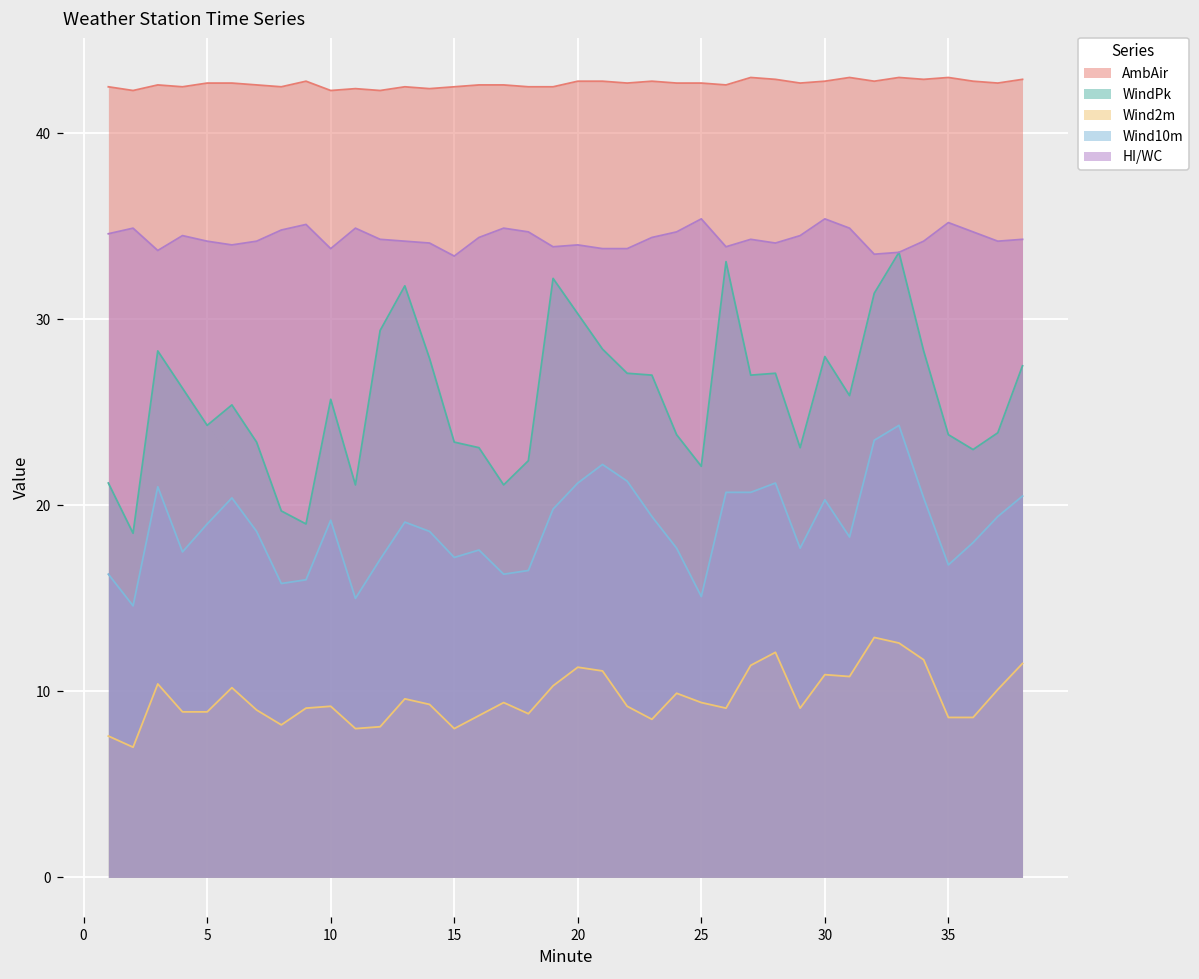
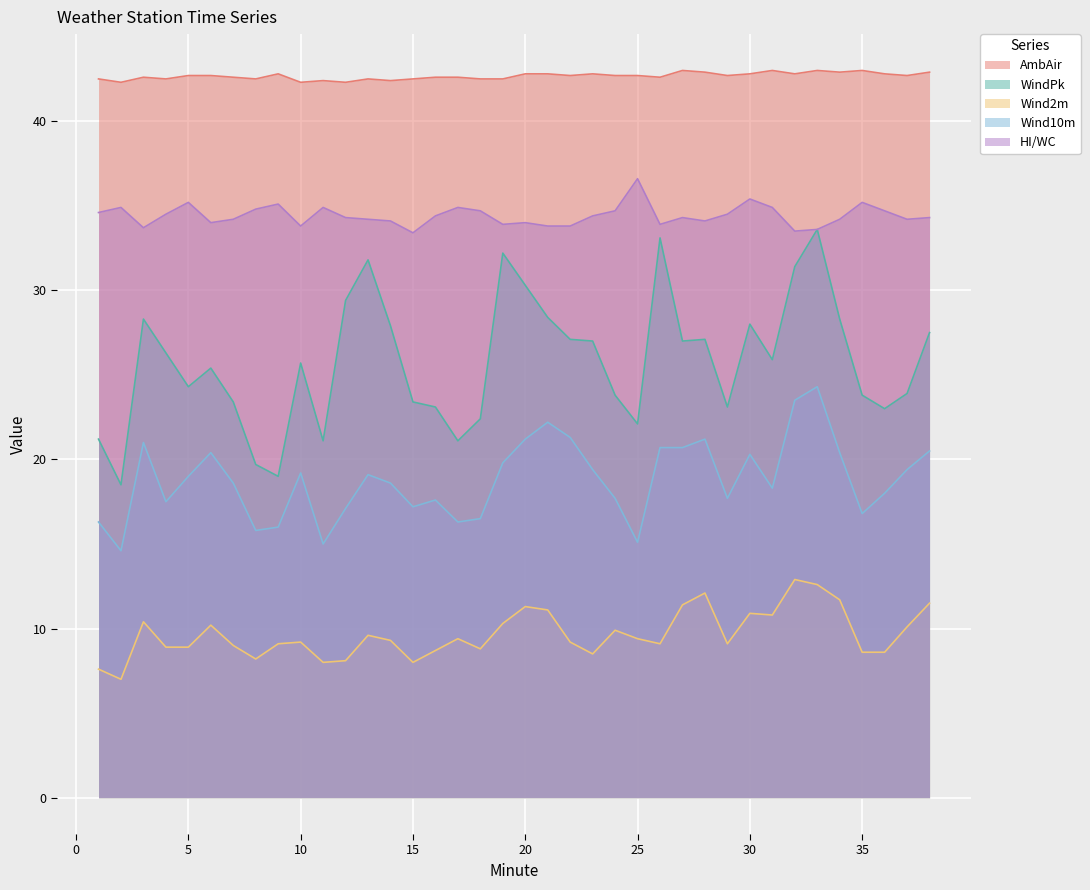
HI/WC, 5: 34.2 -> 35.2
HI/WC, 25: 35.4 -> 36.6
